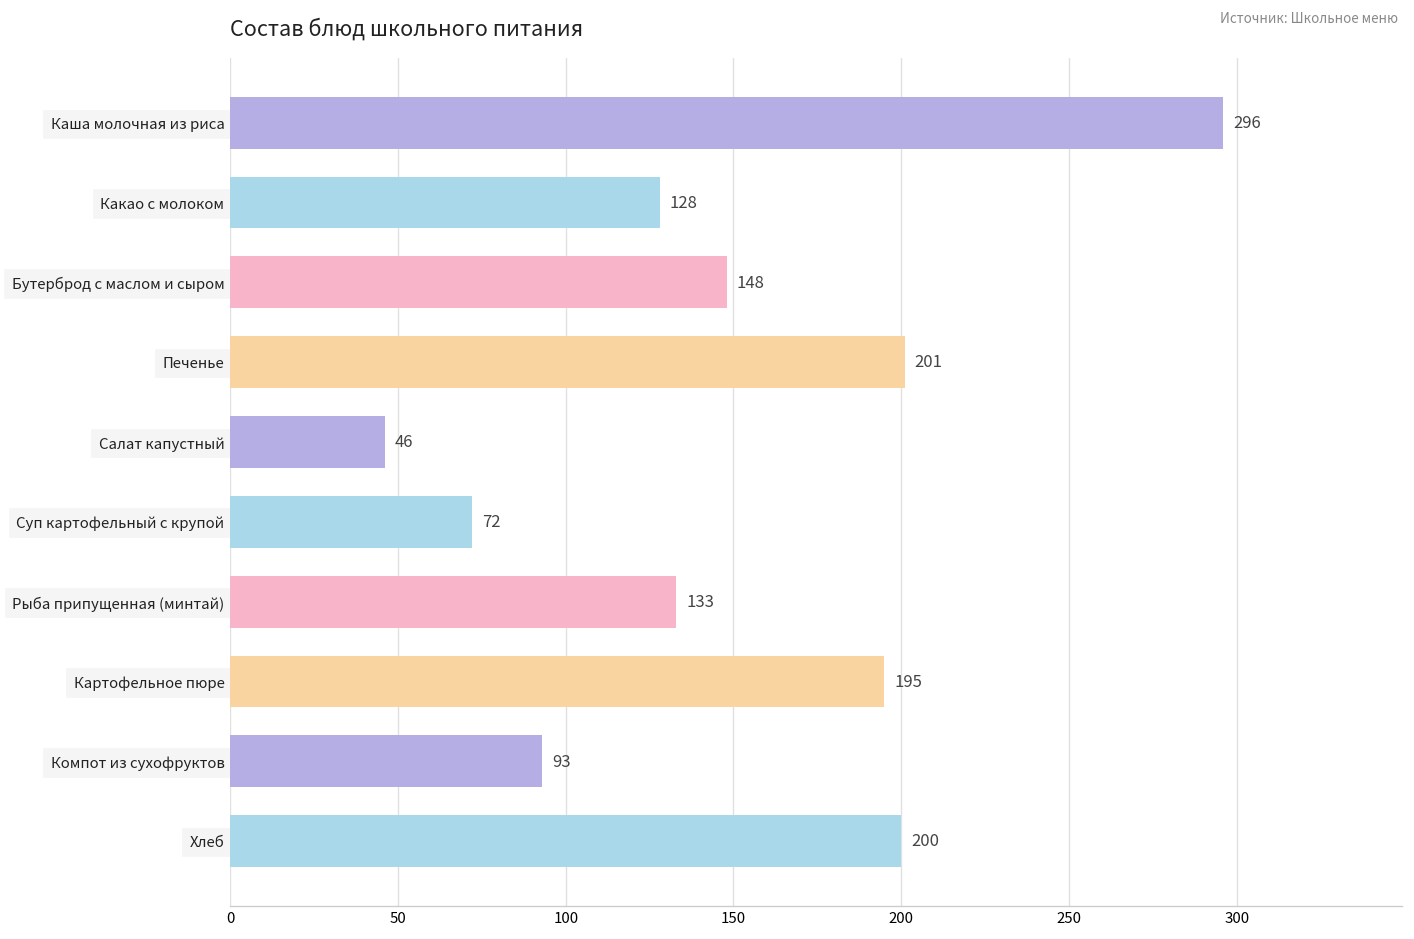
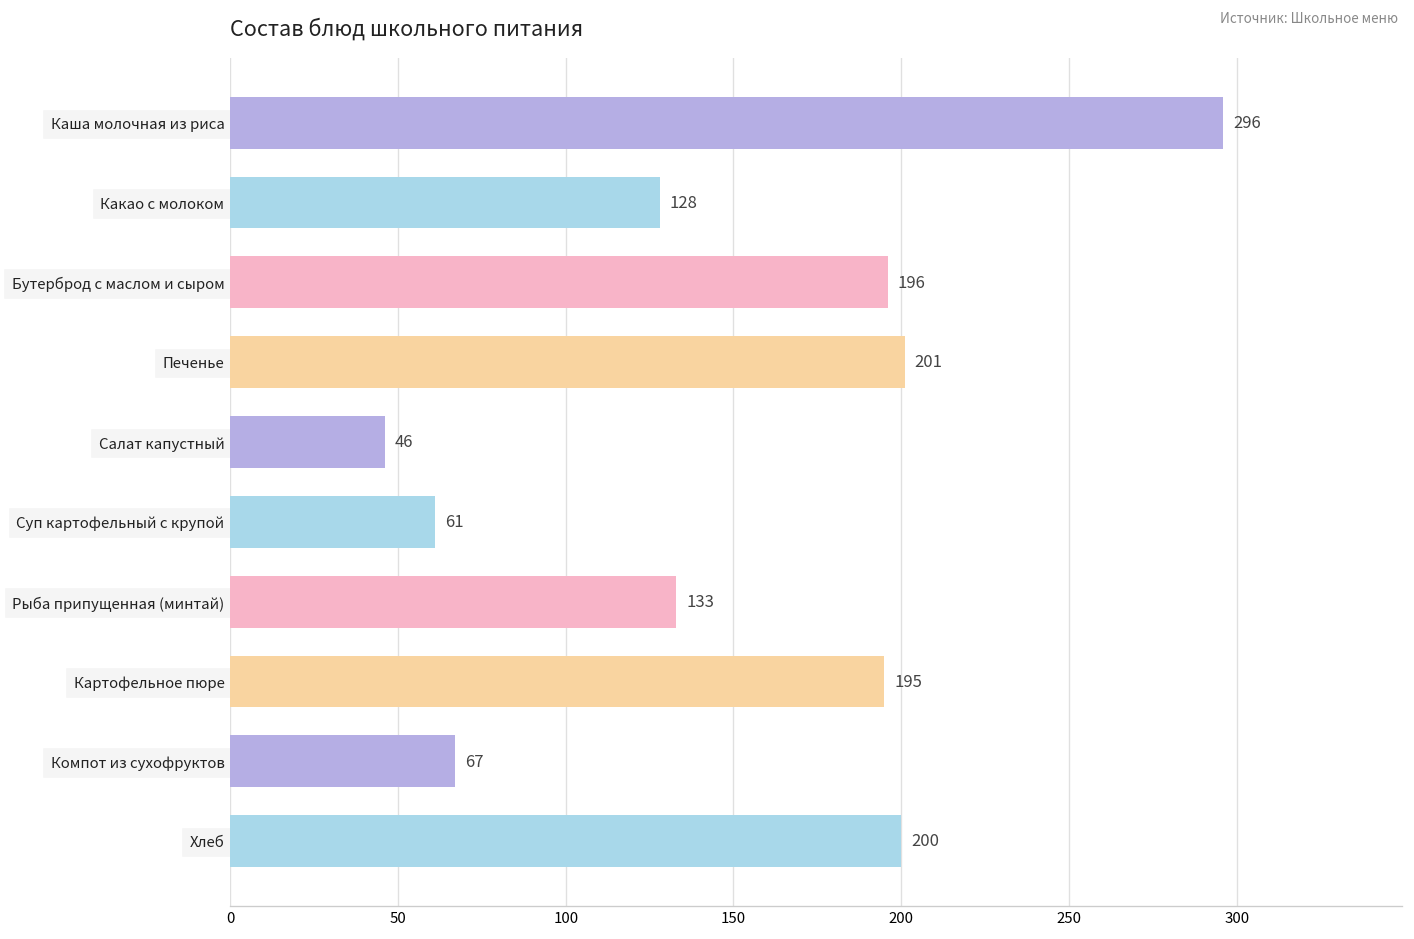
Бутерброд с маслом и сыром: 148 -> 196
Суп картофельный с крупой: 72 -> 61
Компот из сухофруктов: 93 -> 67
